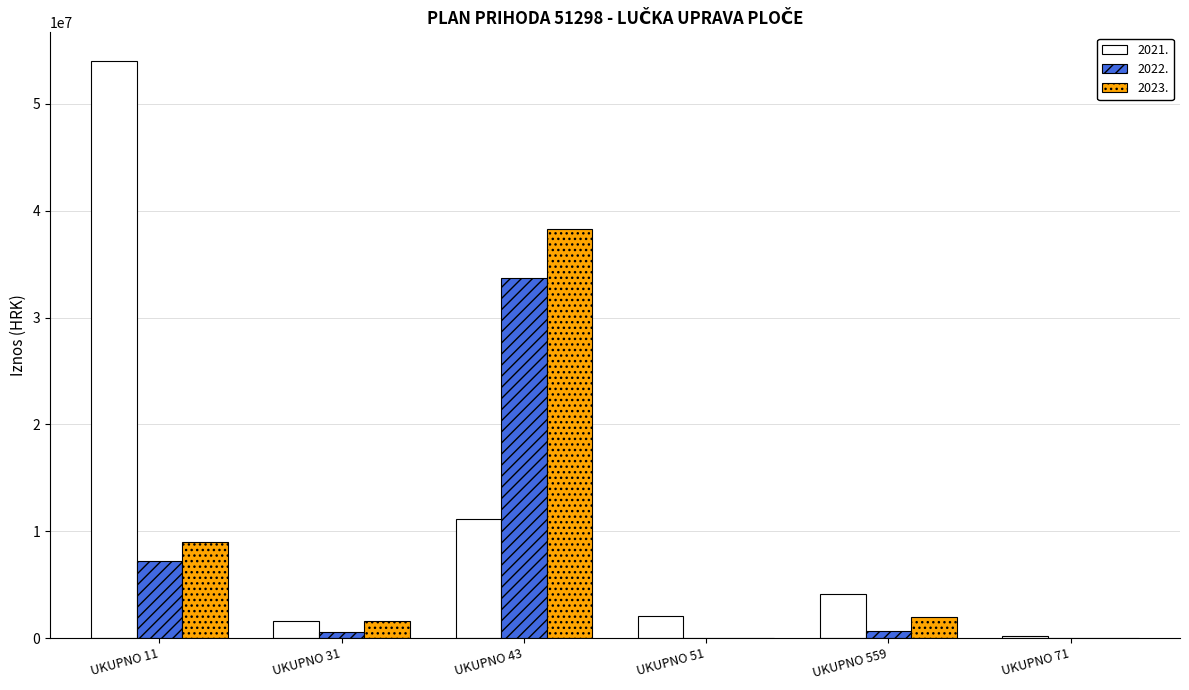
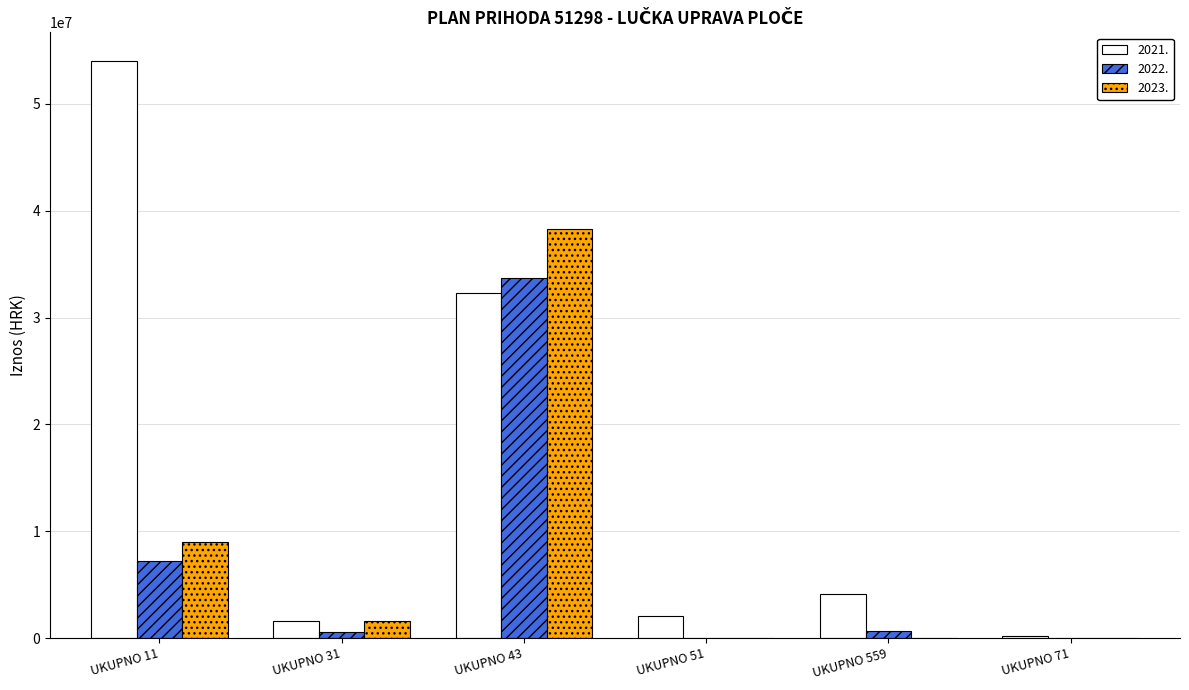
2021., UKUPNO 43: 11100000 -> 32300000
2023., UKUPNO 559: 2000000 -> 0
